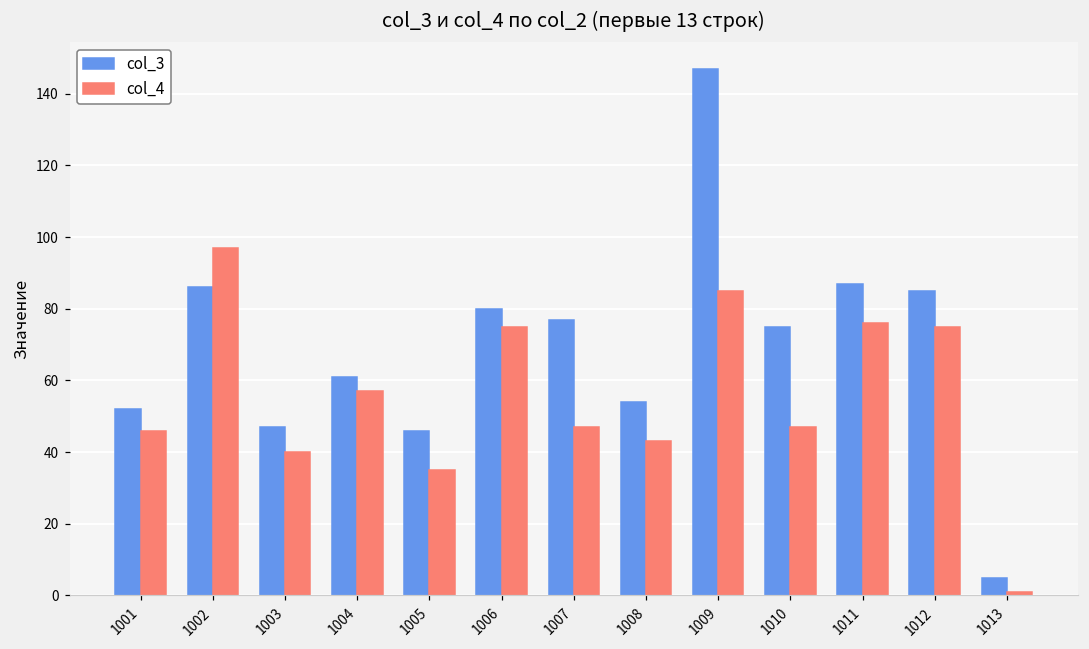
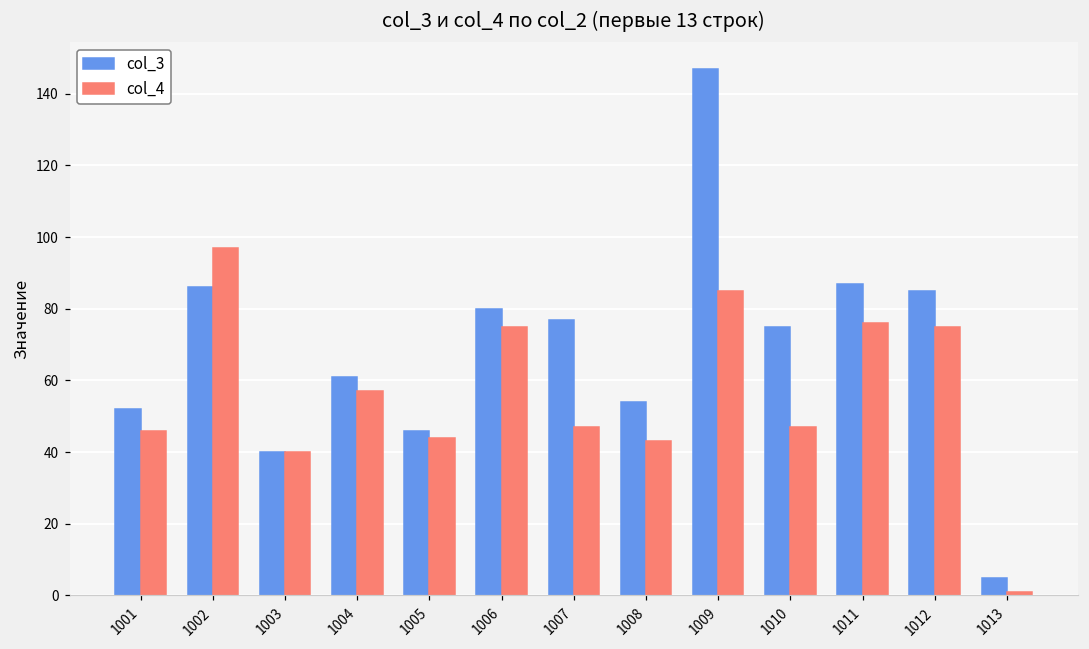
col_3, 1003: 47 -> 40
col_4, 1005: 35 -> 44
